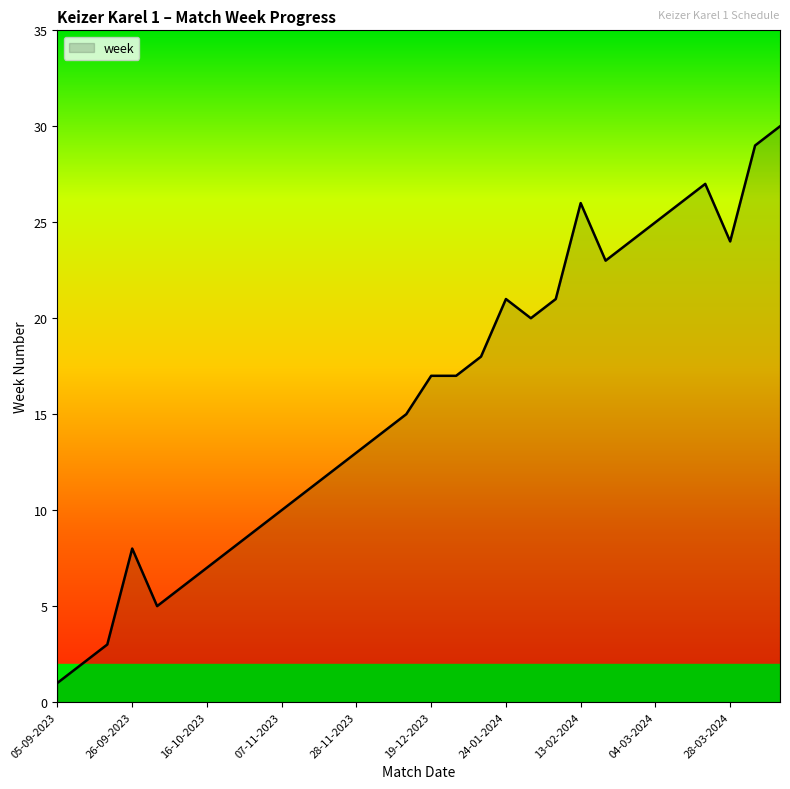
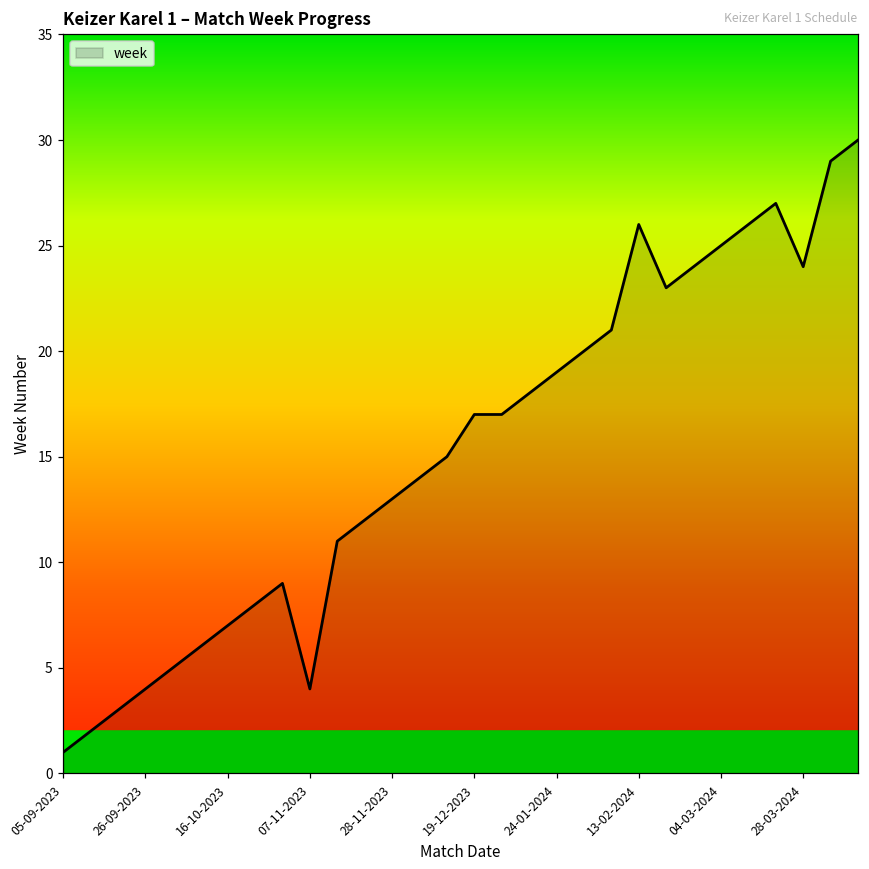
26-09-2023: 8 -> 4
07-11-2023: 10 -> 4
24-01-2024: 21 -> 19
